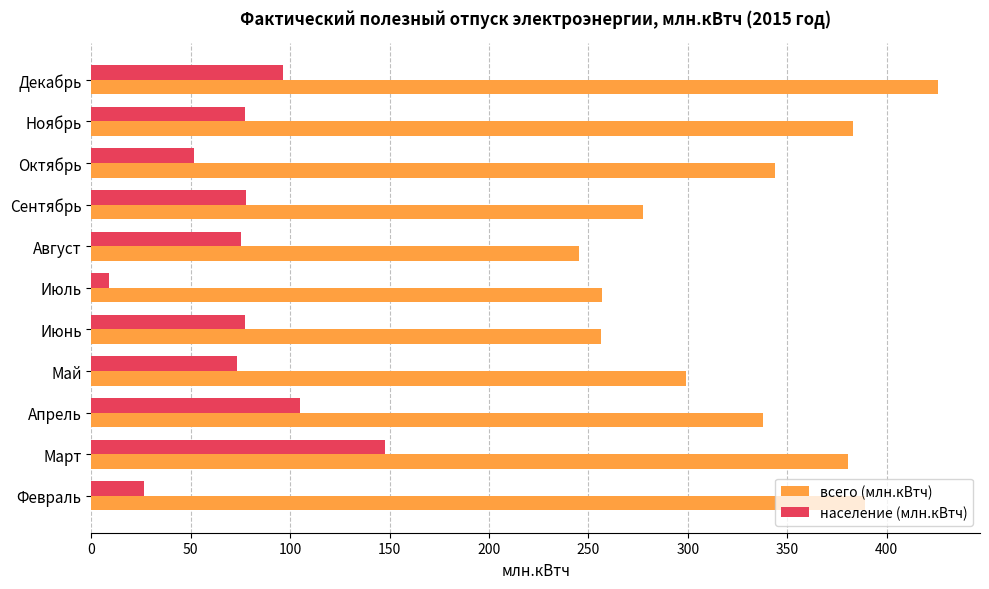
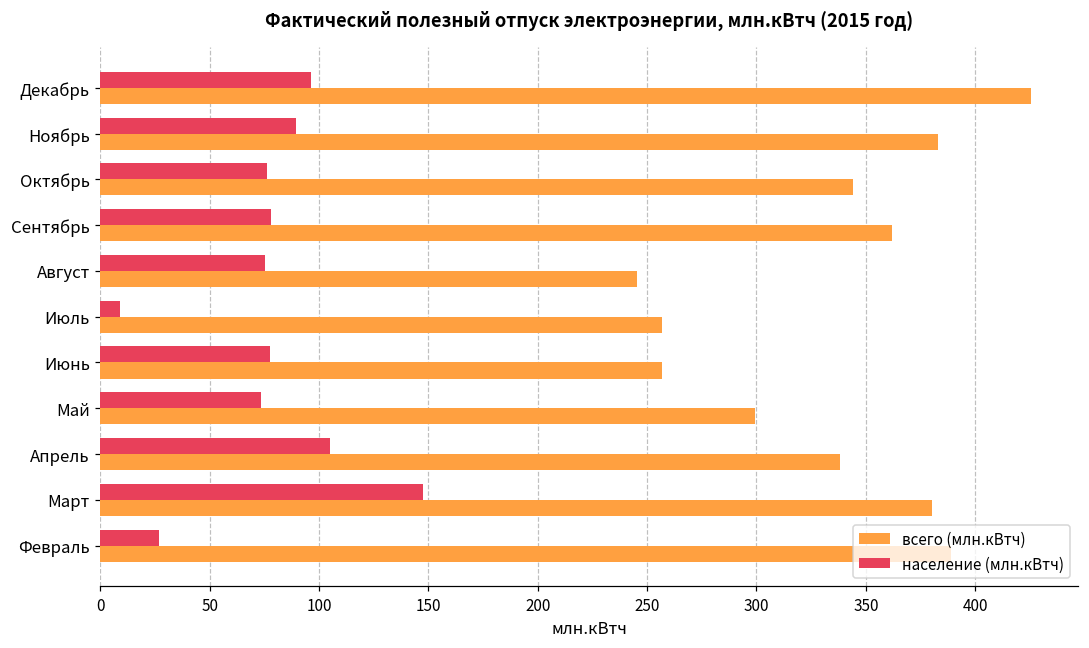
население (млн.кВтч), Ноябрь: 78 -> 89
население (млн.кВтч), Октябрь: 52 -> 76
всего (млн.кВтч), Сентябрь: 277 -> 362
